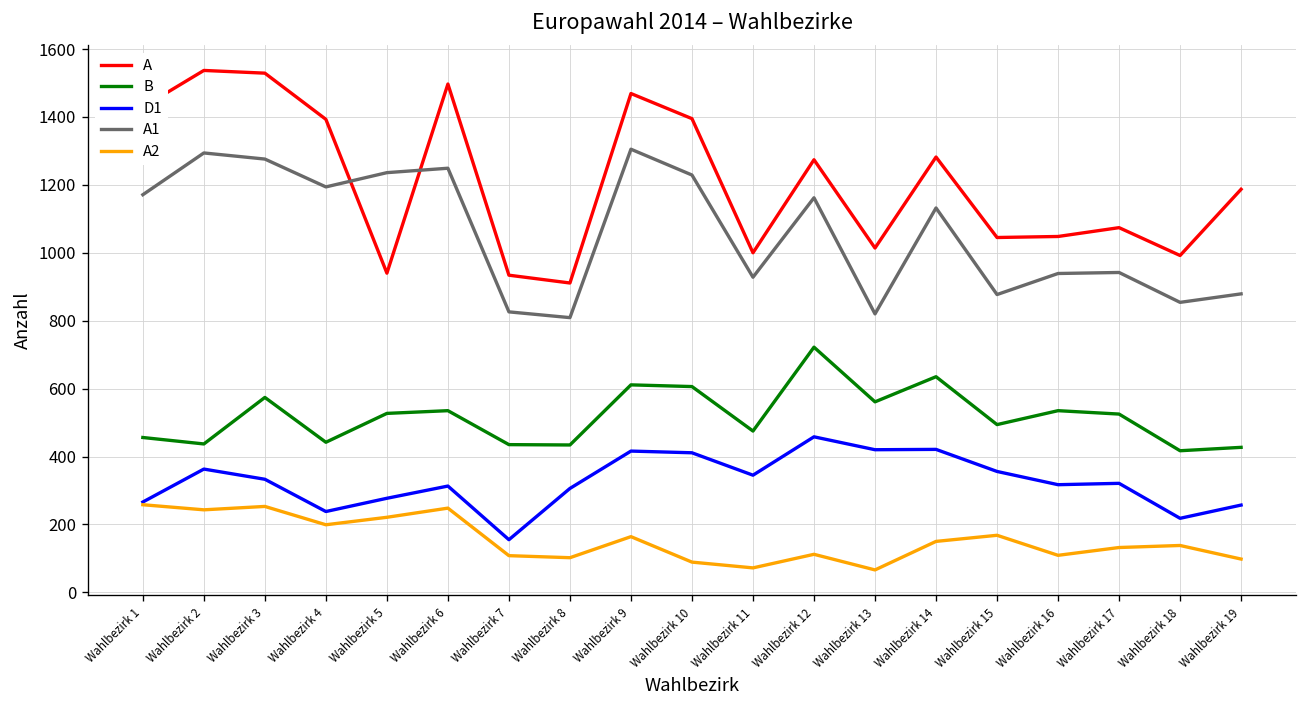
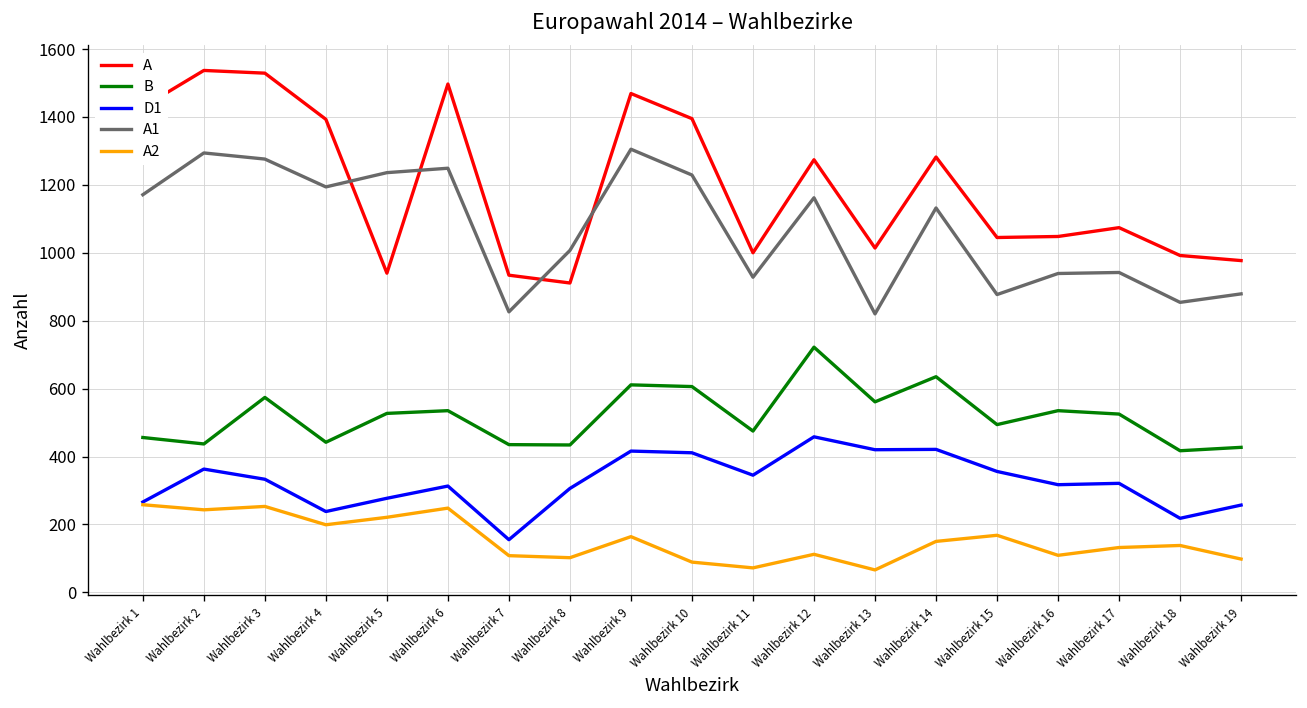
A1, Wahlbezirk 8: 810 -> 1010
A, Wahlbezirk 19: 1190 -> 980
